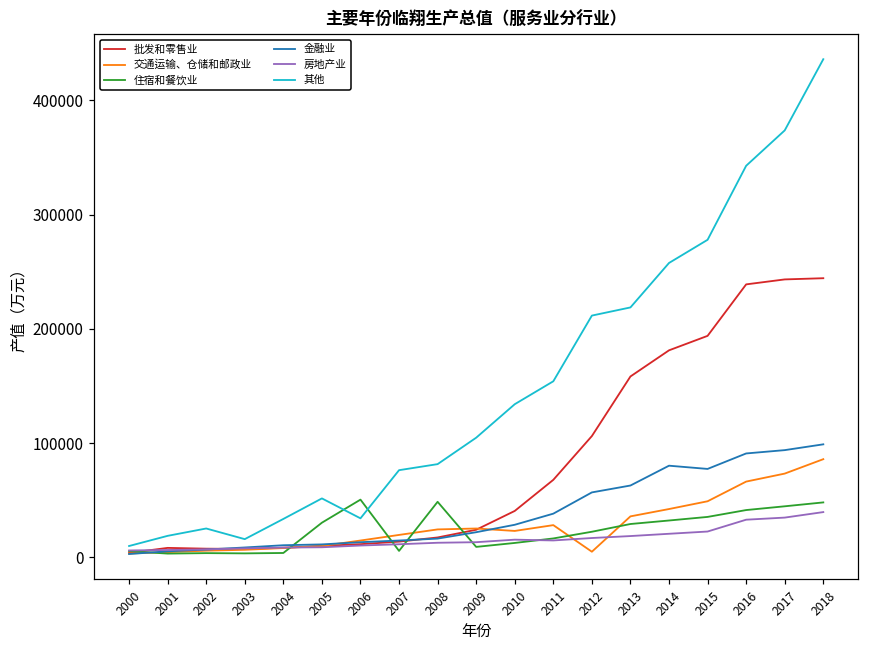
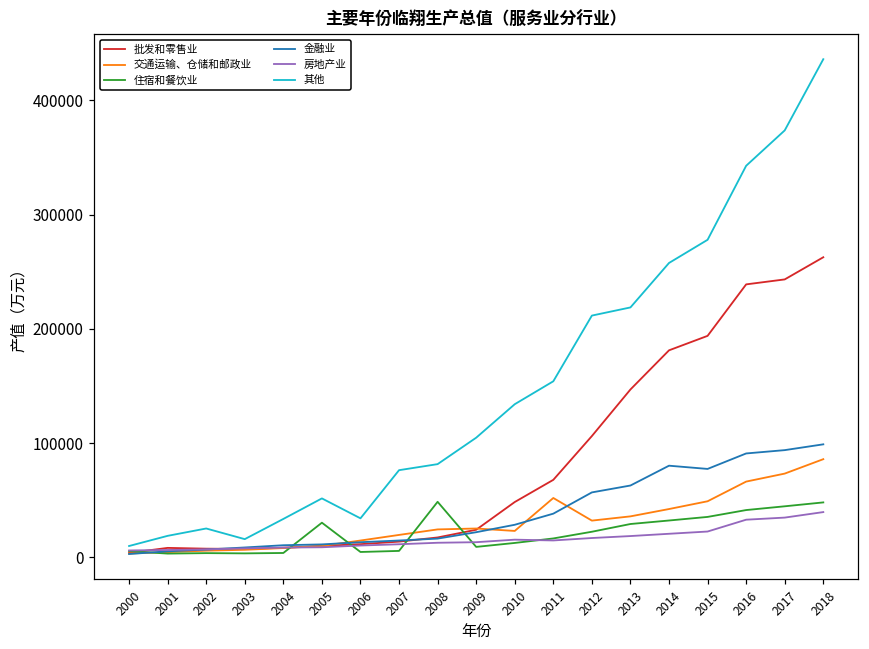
住宿和餐饮业, 2006: 50000 -> 5000
批发和零售业, 2010: 41000 -> 48000
交通运输、仓储和邮政业, 2011: 28000 -> 52000
交通运输、仓储和邮政业, 2012: 5000 -> 32000
批发和零售业, 2013: 158000 -> 147000
批发和零售业, 2018: 244000 -> 263000
